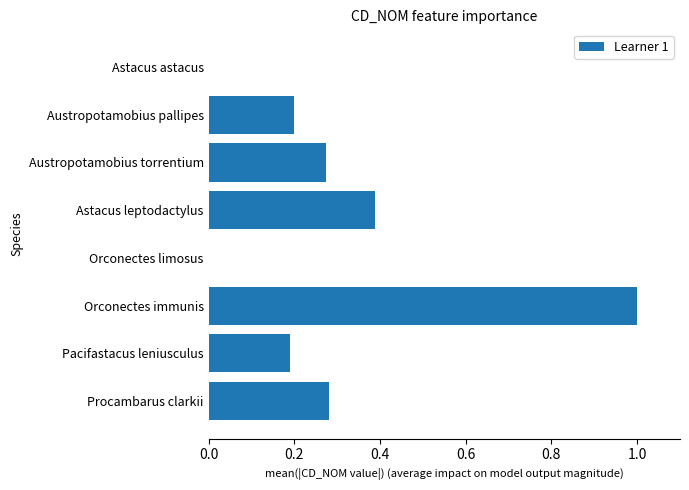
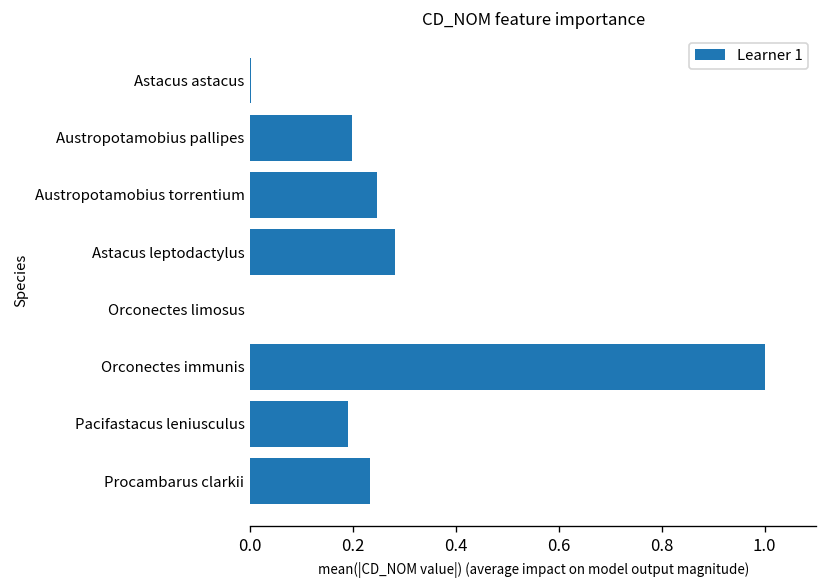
Austropotamobius torrentium: 0.27 -> 0.25
Astacus leptodactylus: 0.39 -> 0.28
Procambarus clarkii: 0.28 -> 0.23
